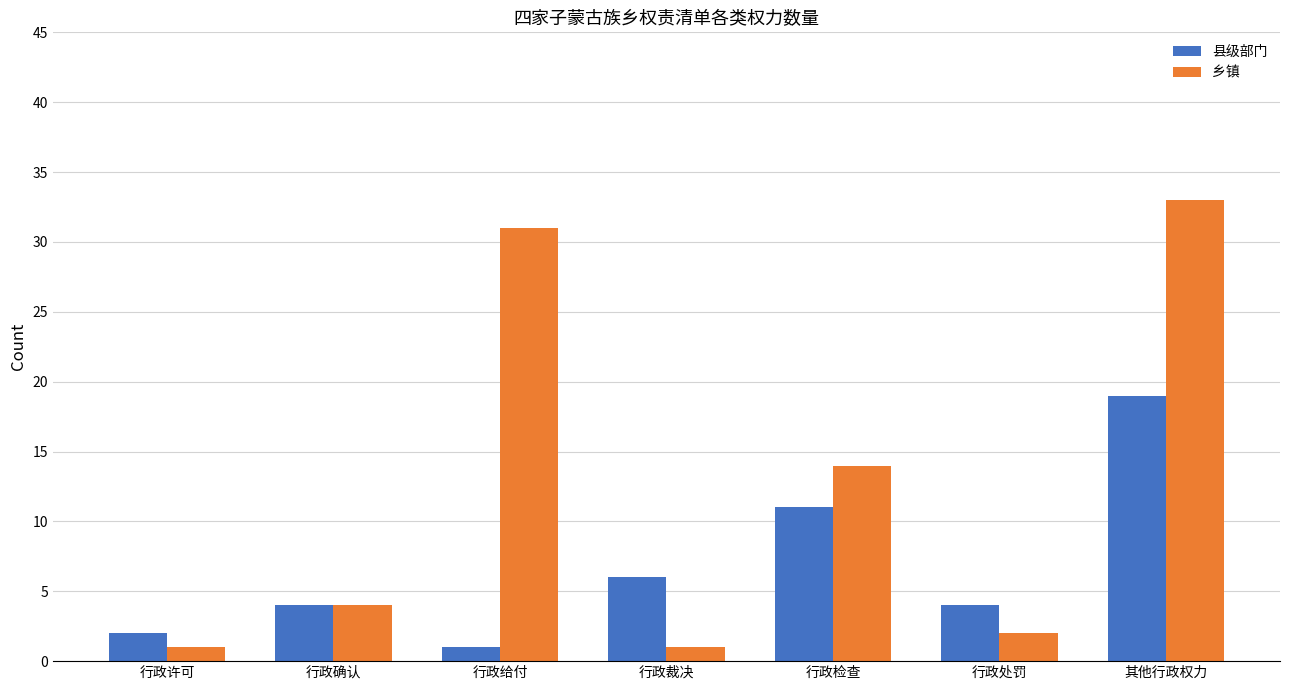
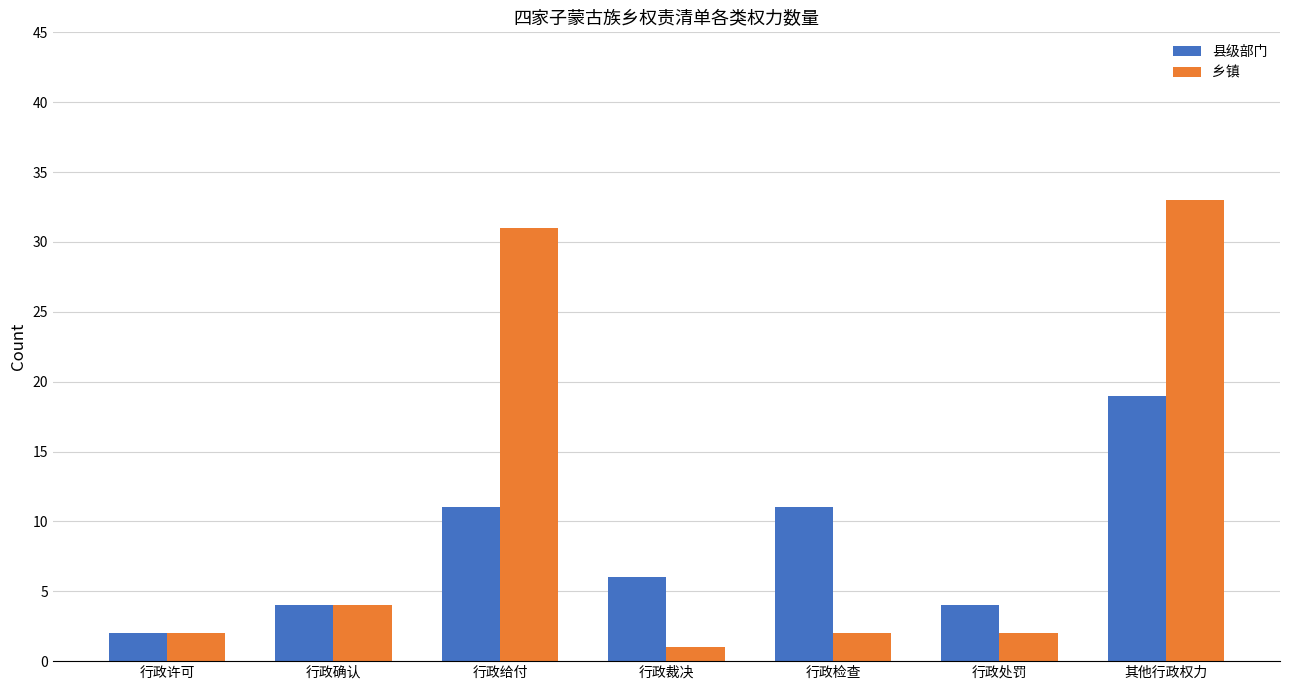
乡镇, 行政许可: 1 -> 2
县级部门, 行政给付: 1 -> 11
乡镇, 行政检查: 14 -> 2
